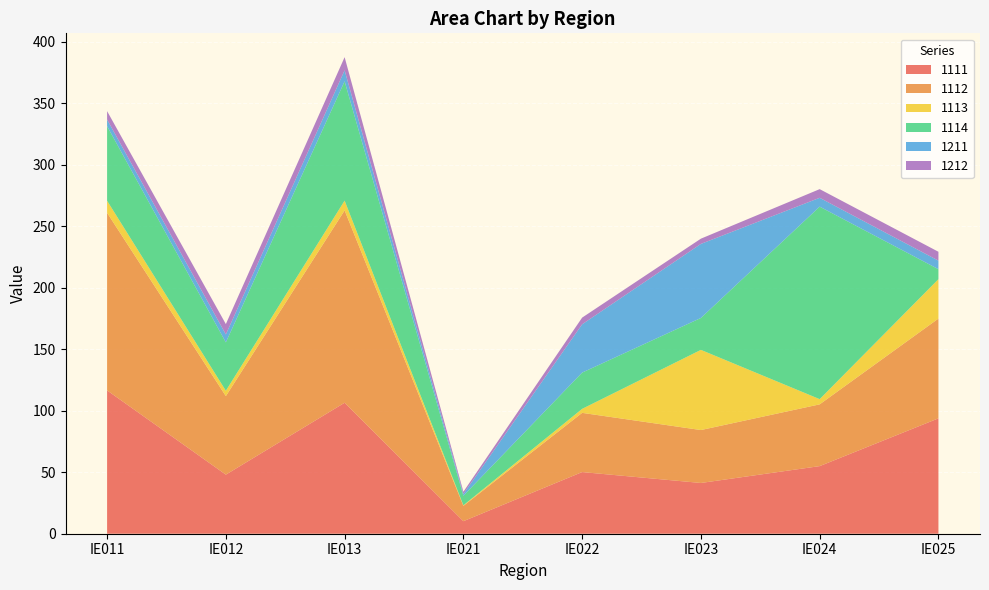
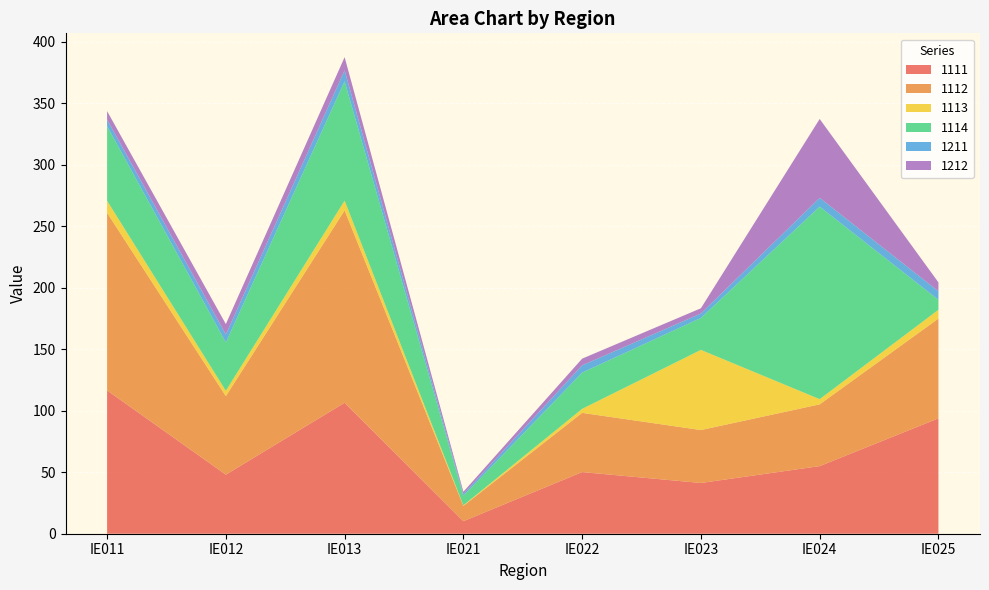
1211, IE022: 39 -> 6
1211, IE023: 60 -> 4
1212, IE024: 7 -> 64
1113, IE025: 32 -> 7
